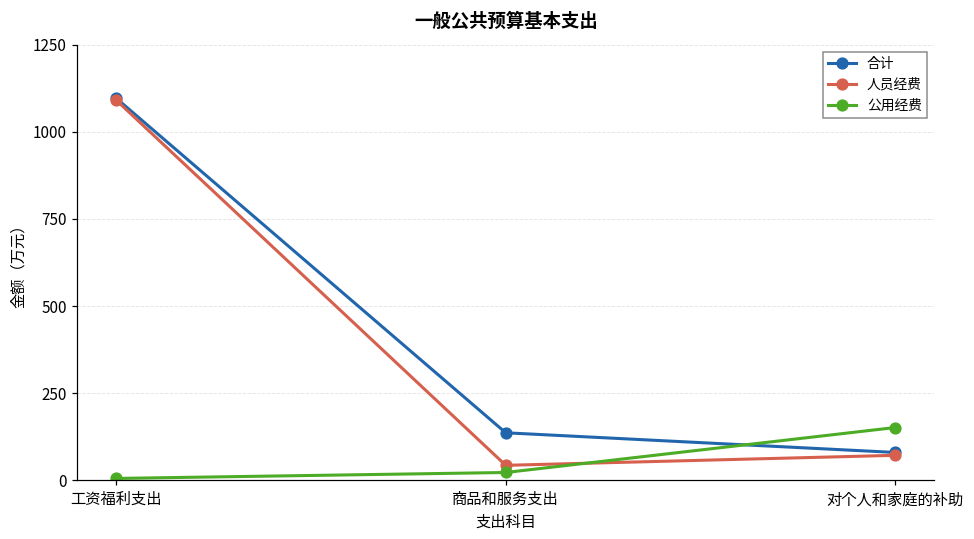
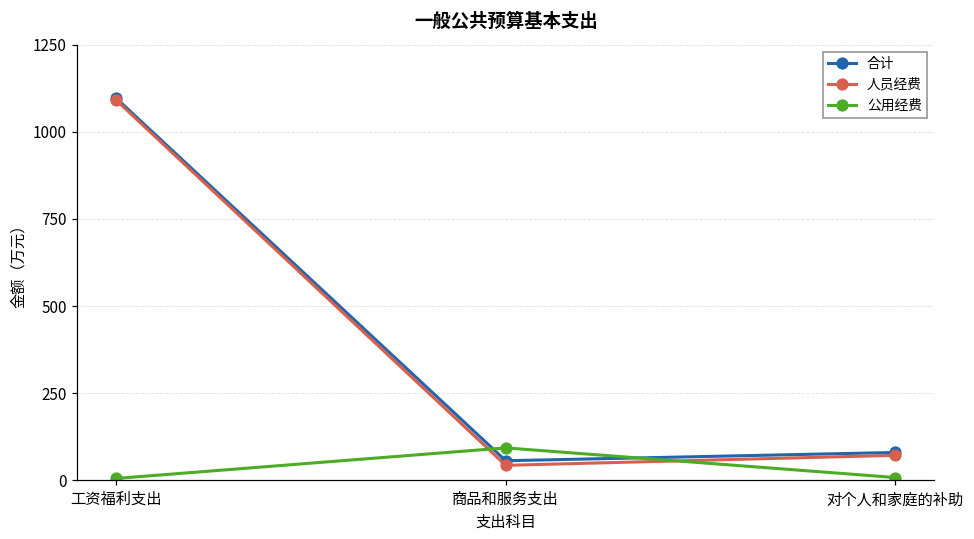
合计, 商品和服务支出: 140 -> 60
公用经费, 商品和服务支出: 20 -> 90
公用经费, 对个人和家庭的补助: 150 -> 10
